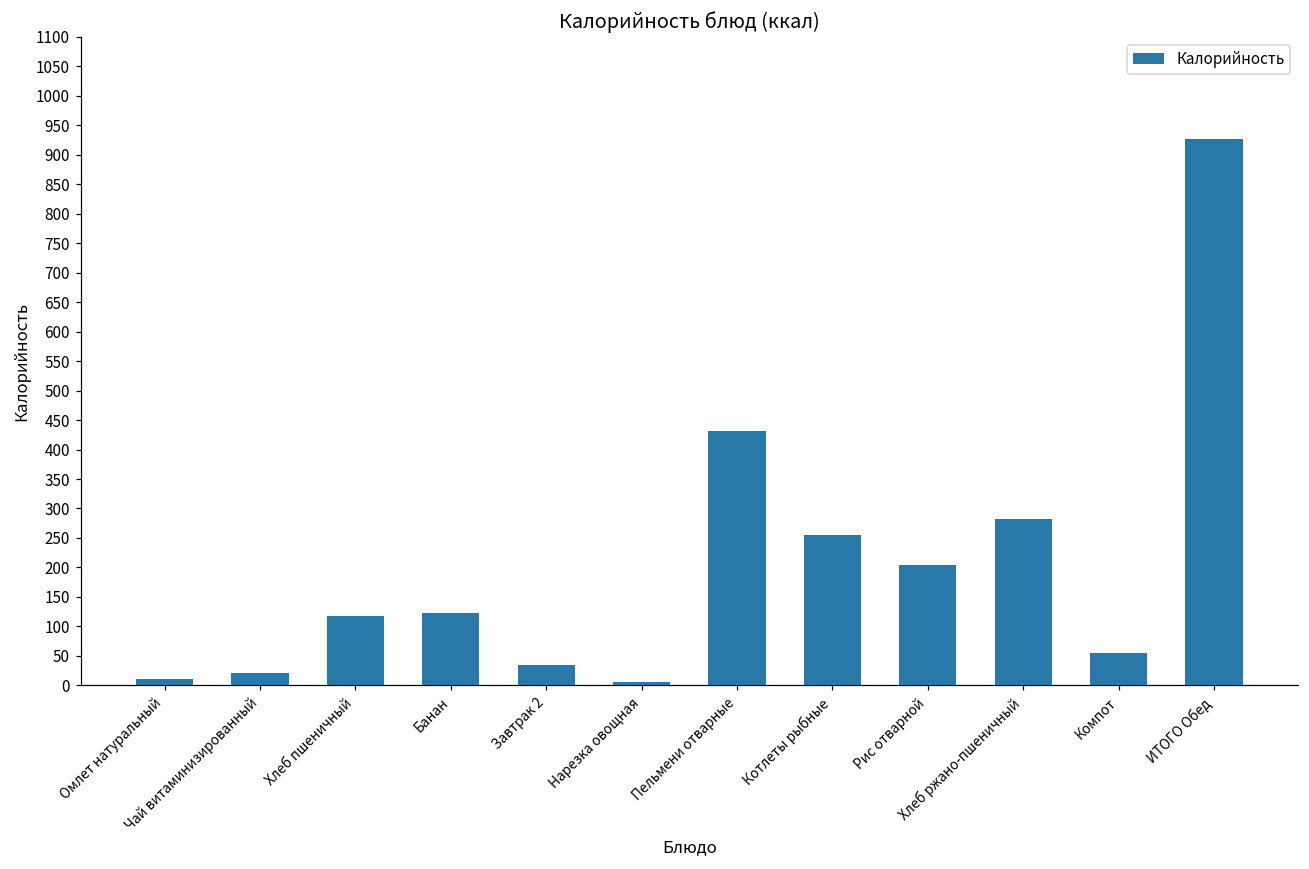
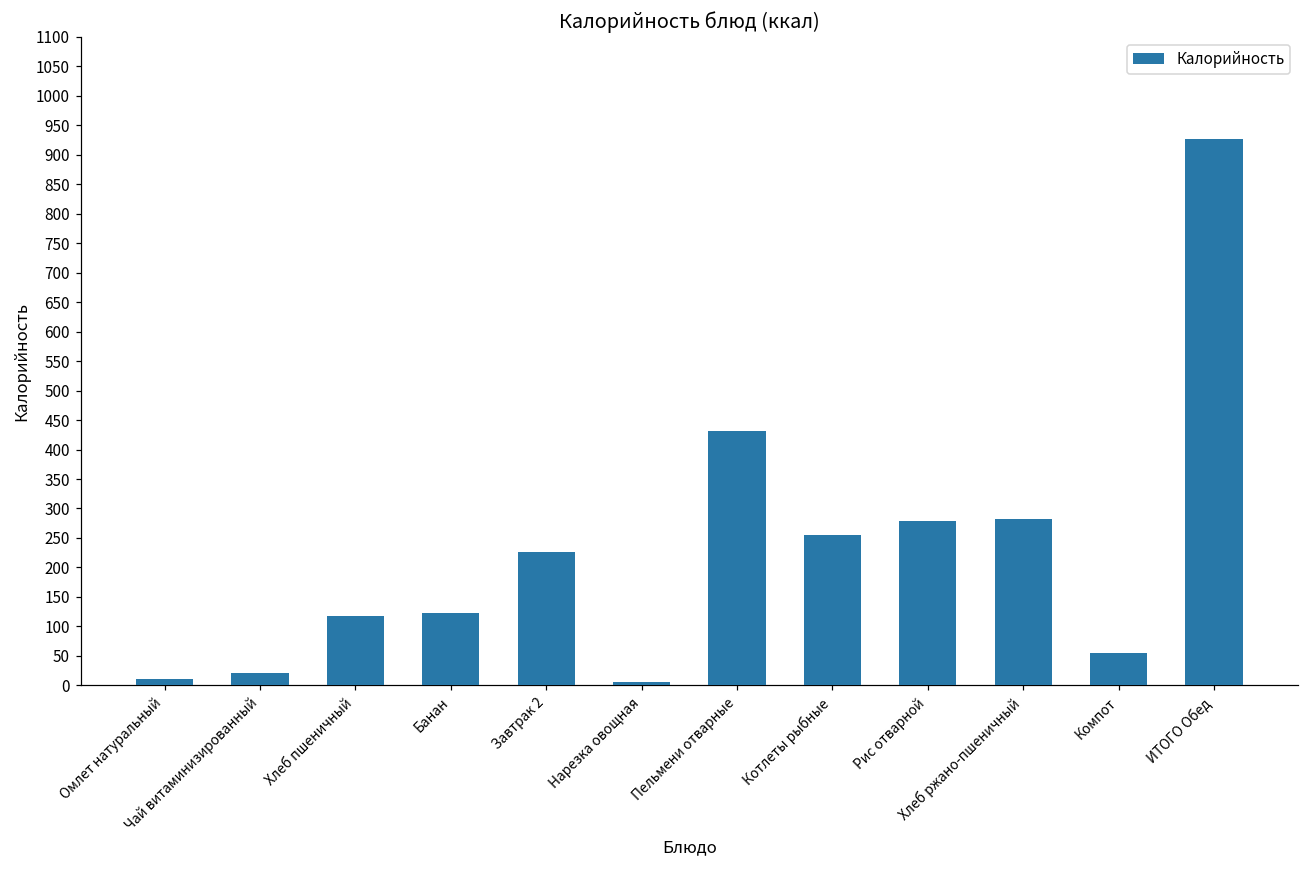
Завтрак 2: 40 -> 230
Рис отварной: 200 -> 280
